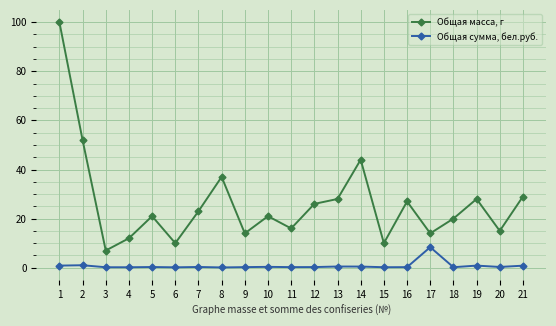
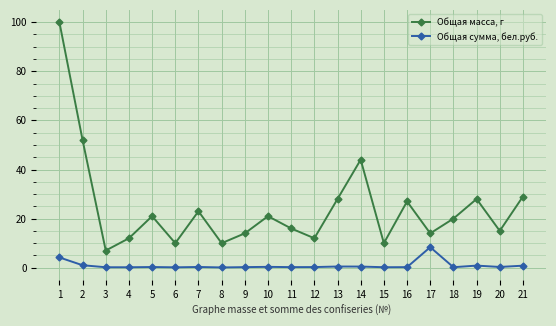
Общая сумма, бел.руб., 1: 1 -> 4
Общая масса, г, 8: 37 -> 10
Общая масса, г, 12: 26 -> 12
